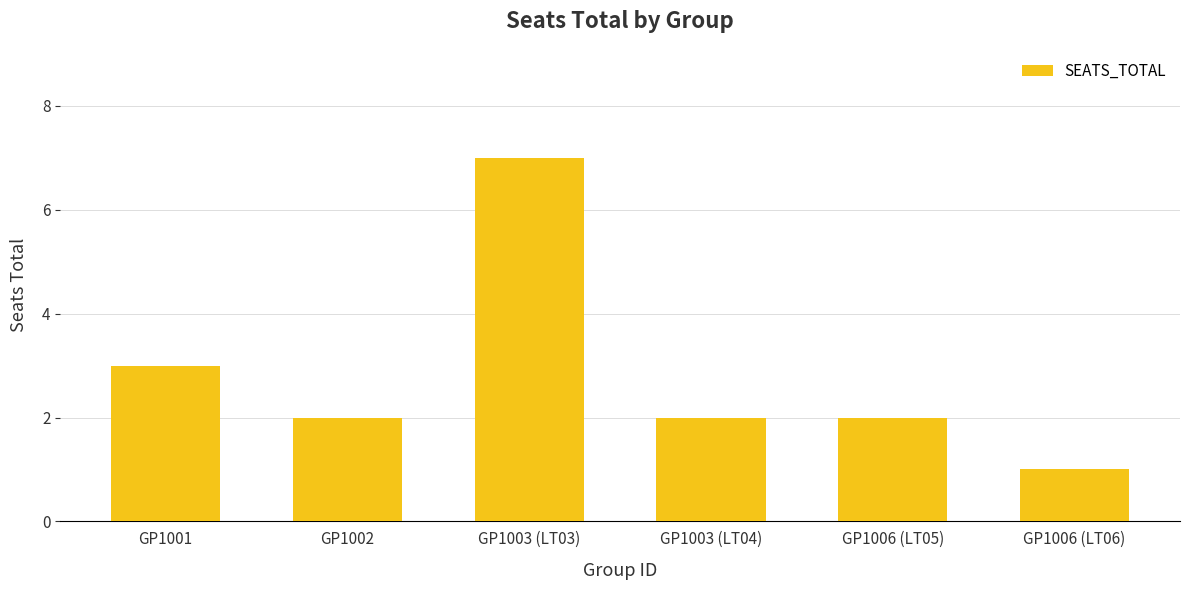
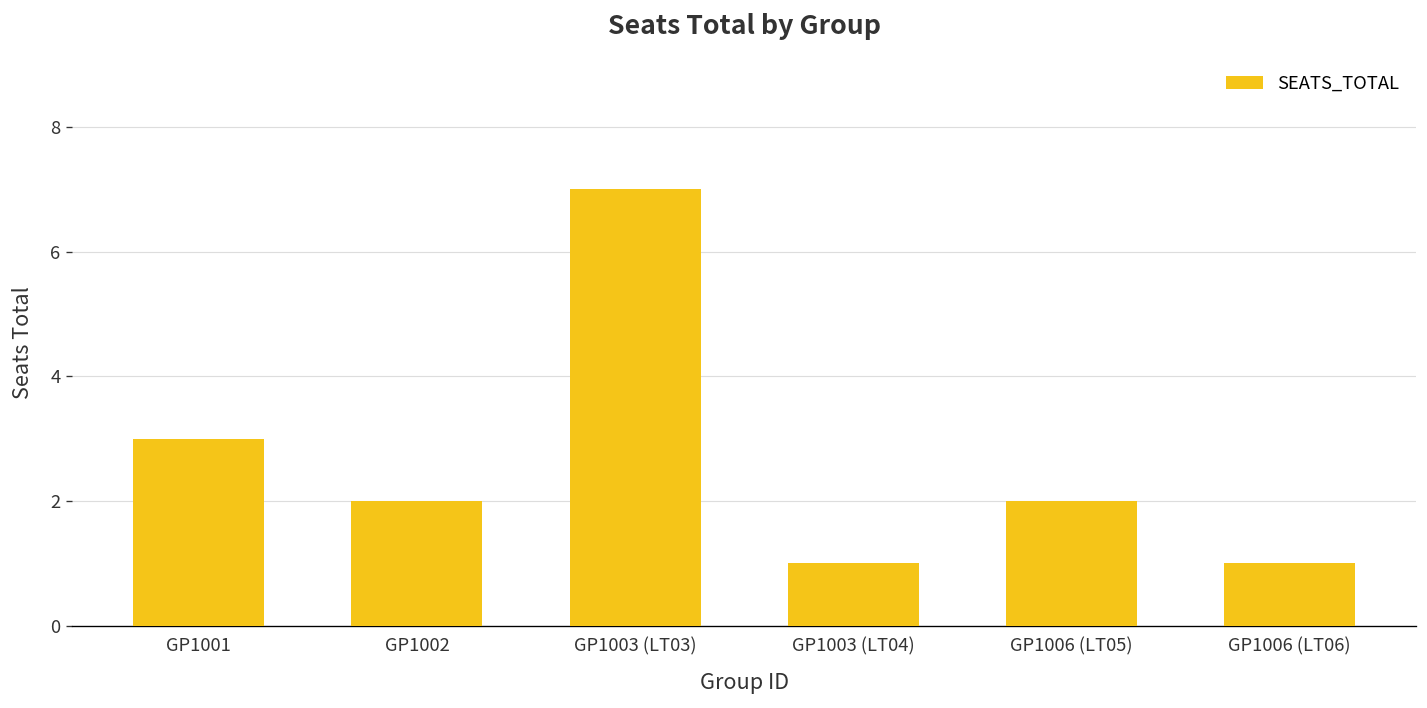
GP1003 (LT04): 2 -> 1
